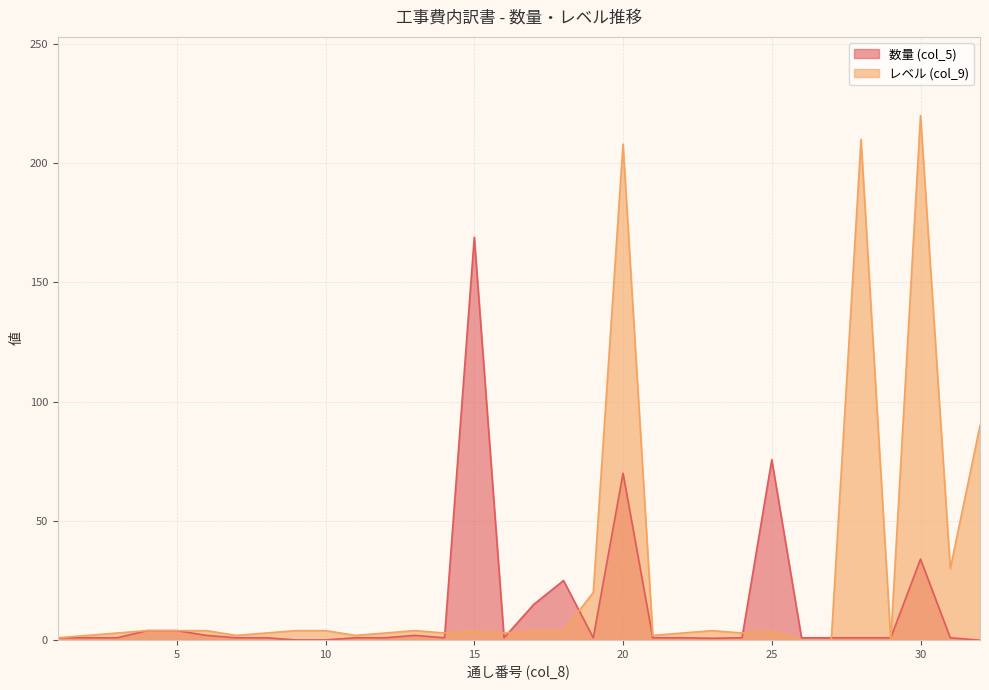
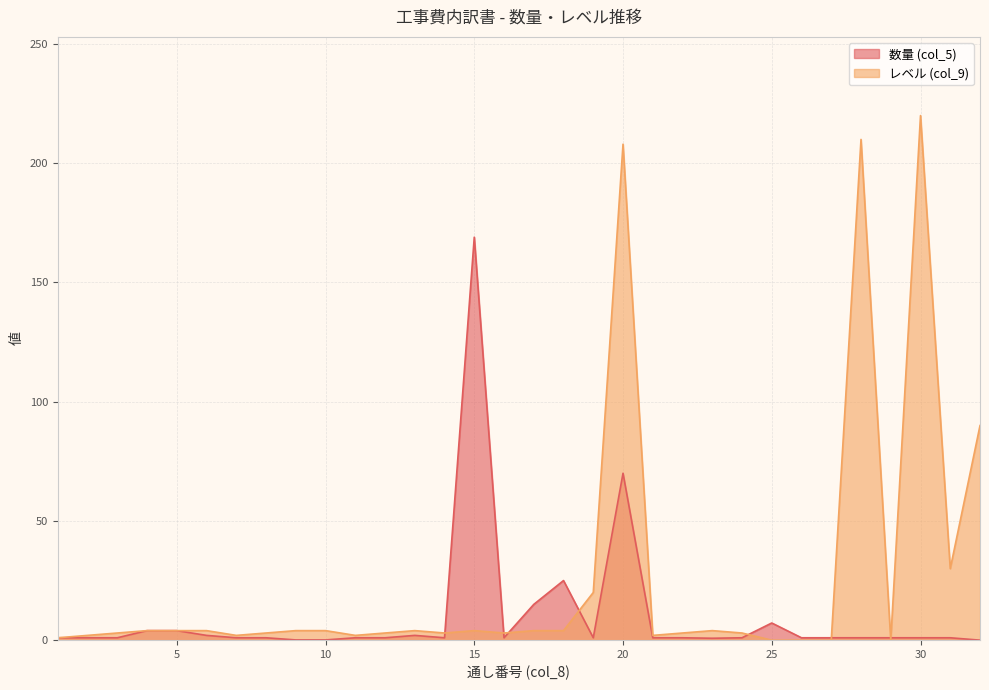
数量 (col_5), 25: 76 -> 7
レベル (col_9), 25: 4 -> 0
数量 (col_5), 30: 34 -> 1
